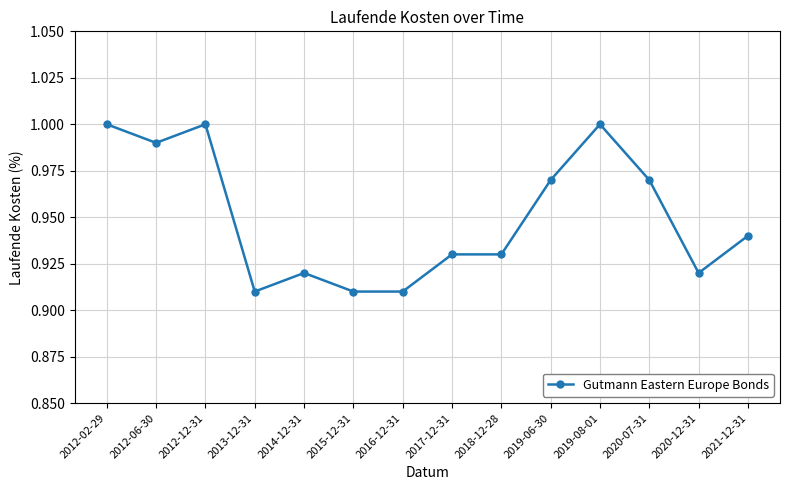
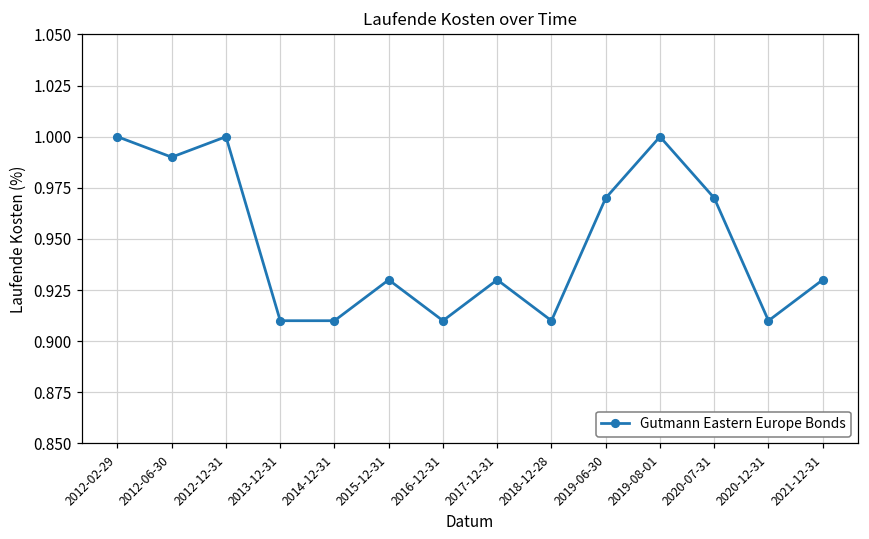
2014-12-31: 0.92 -> 0.91
2015-12-31: 0.91 -> 0.93
2018-12-28: 0.93 -> 0.91
2020-12-31: 0.92 -> 0.91
2021-12-31: 0.94 -> 0.93
